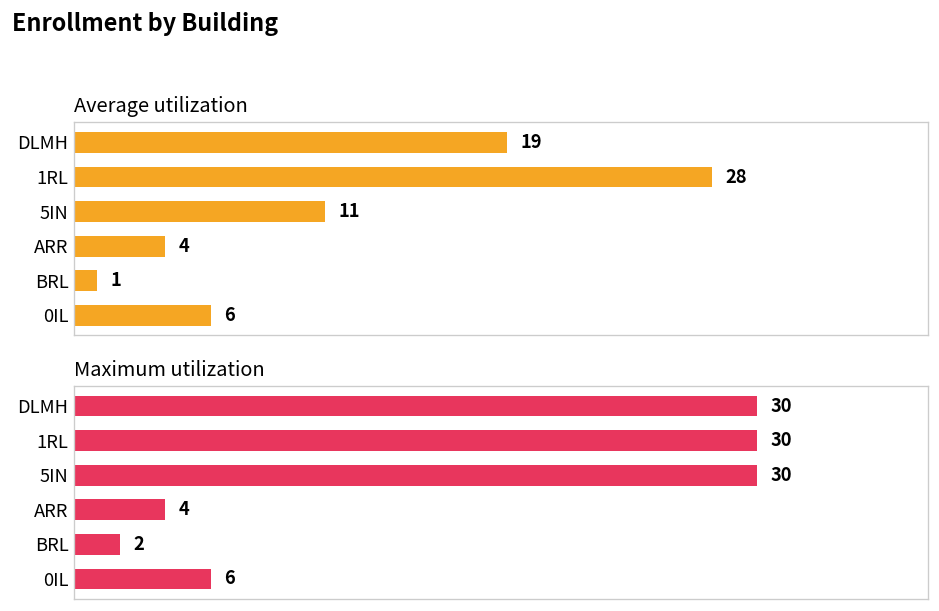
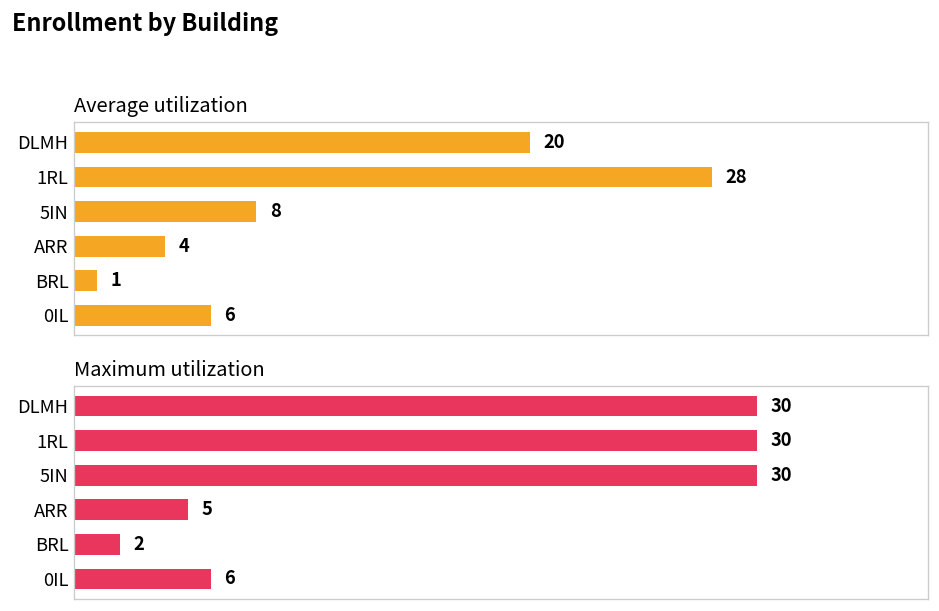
Average utilization, DLMH: 19 -> 20
Average utilization, 5IN: 11 -> 8
Maximum utilization, ARR: 4 -> 5
